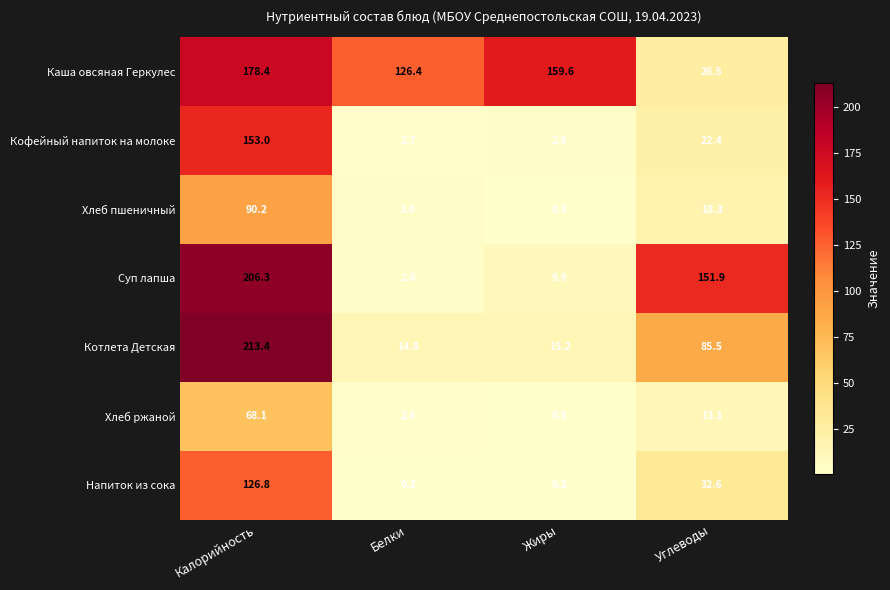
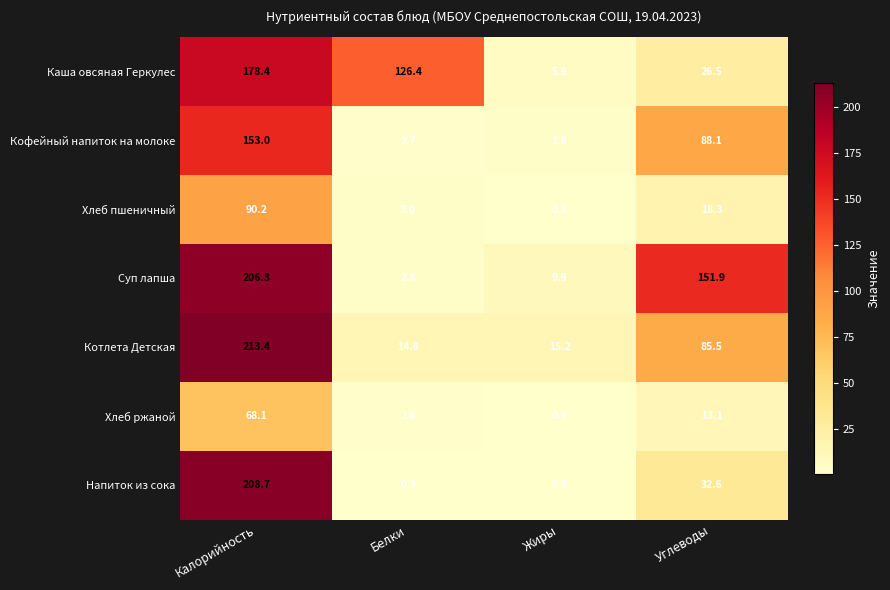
Каша овсяная Геркулес, Жиры: 159.6 -> 5.9
Кофейный напиток на молоке, Углеводы: 22.4 -> 88.1
Напиток из сока, Калорийность: 126.8 -> 208.7
